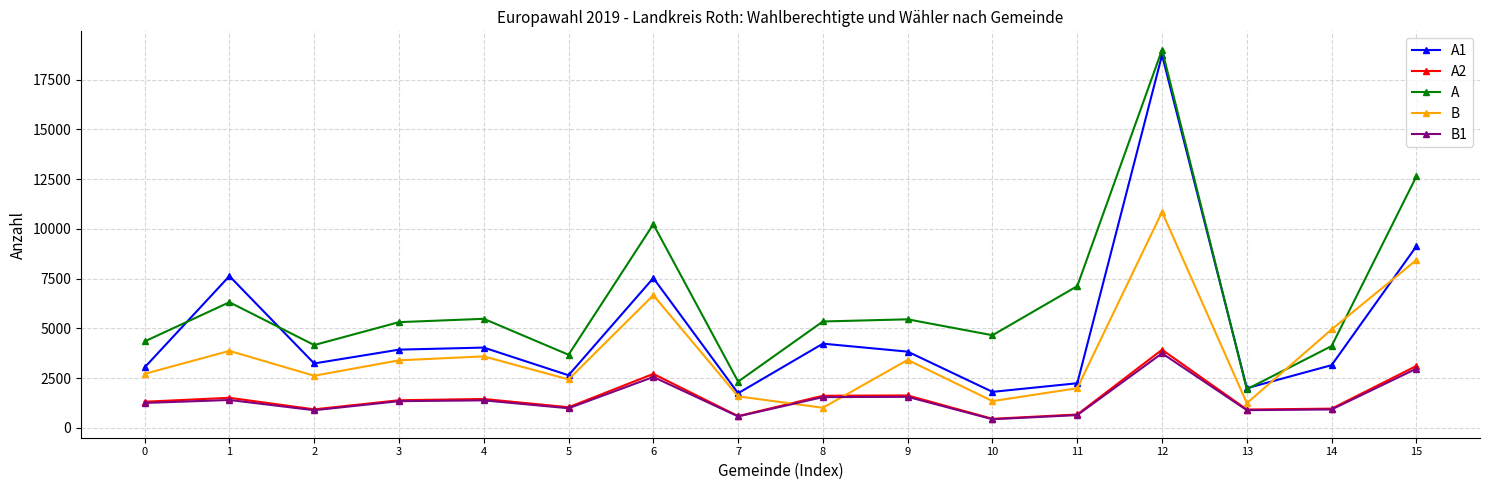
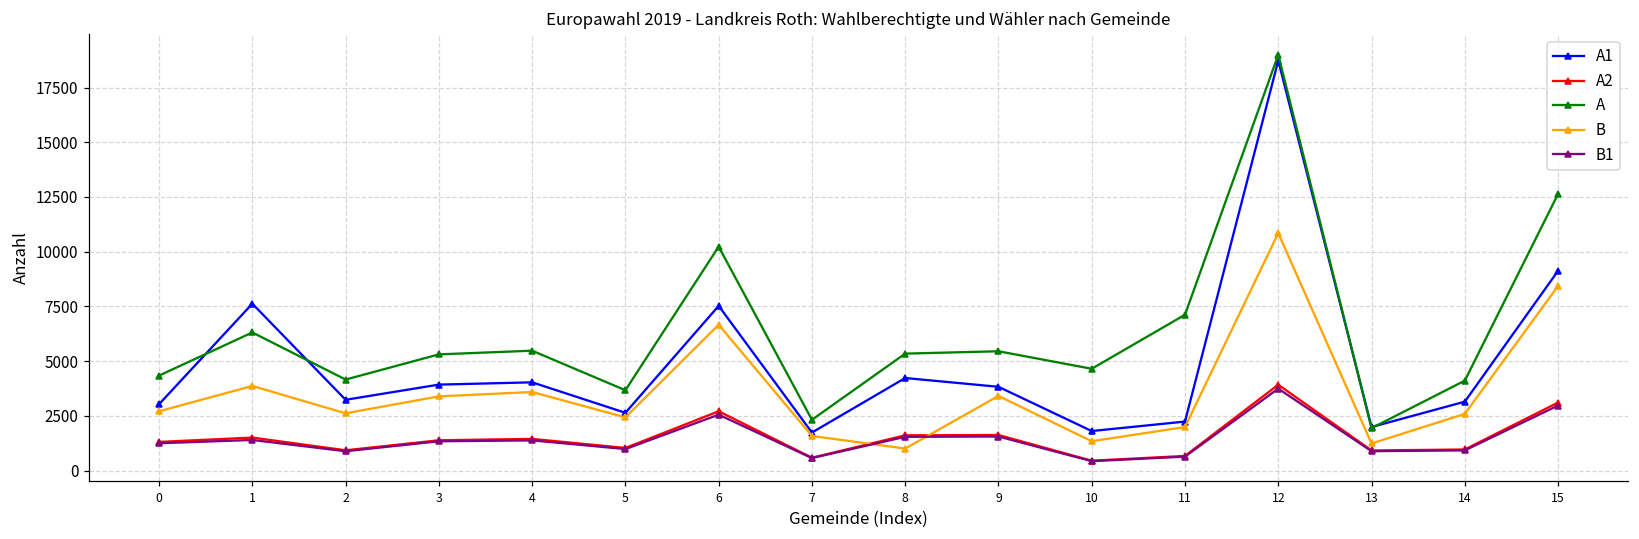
B, 14: 4900 -> 2600
